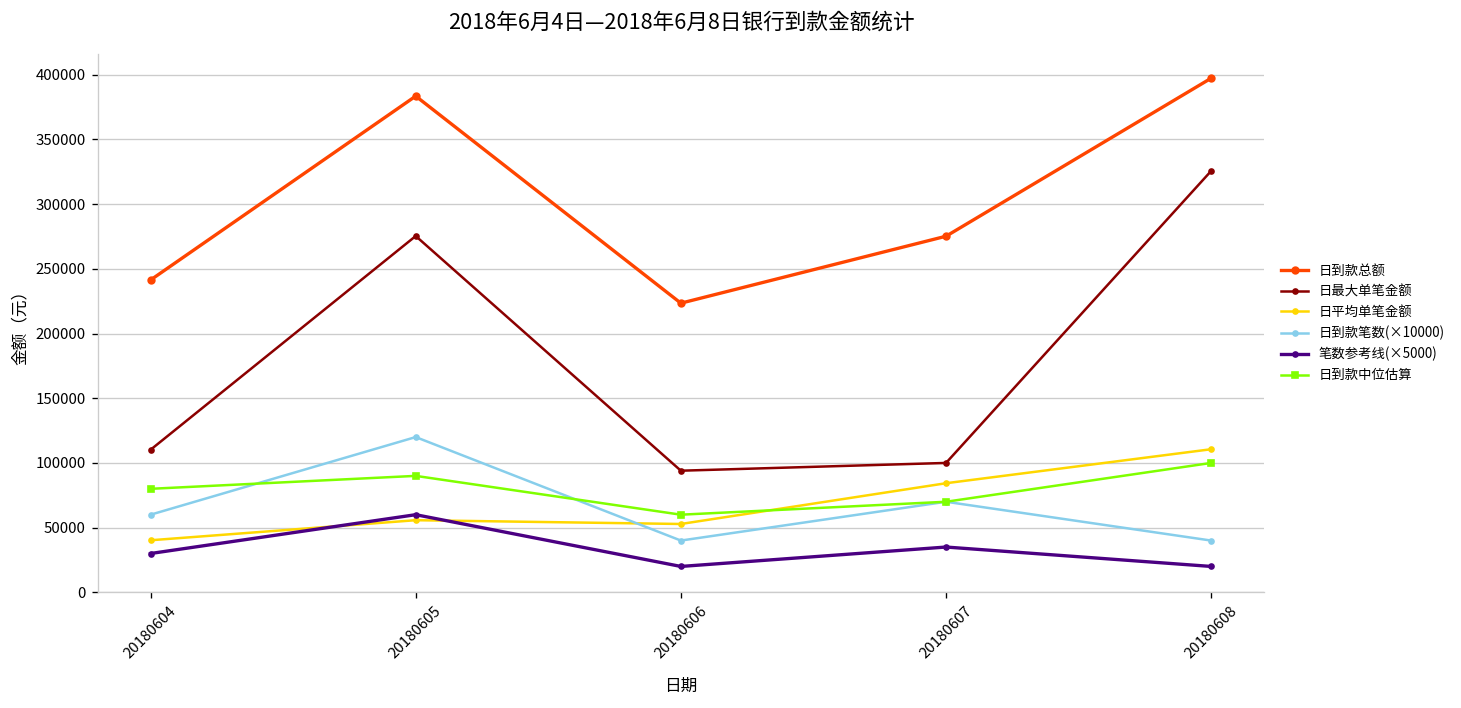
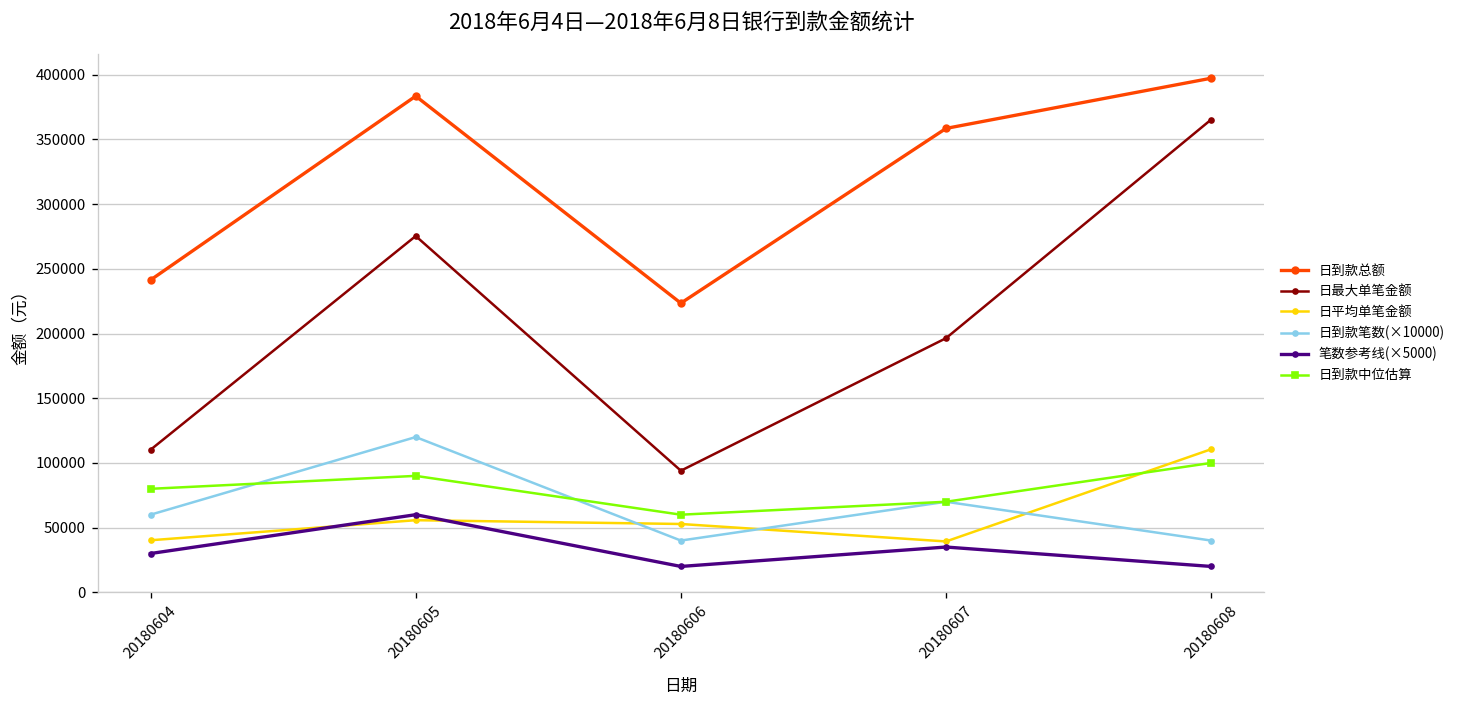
日到款总额, 20180607: 275000 -> 359000
日最大单笔金额, 20180607: 100000 -> 196000
日平均单笔金额, 20180607: 84000 -> 39000
日最大单笔金额, 20180608: 326000 -> 365000
